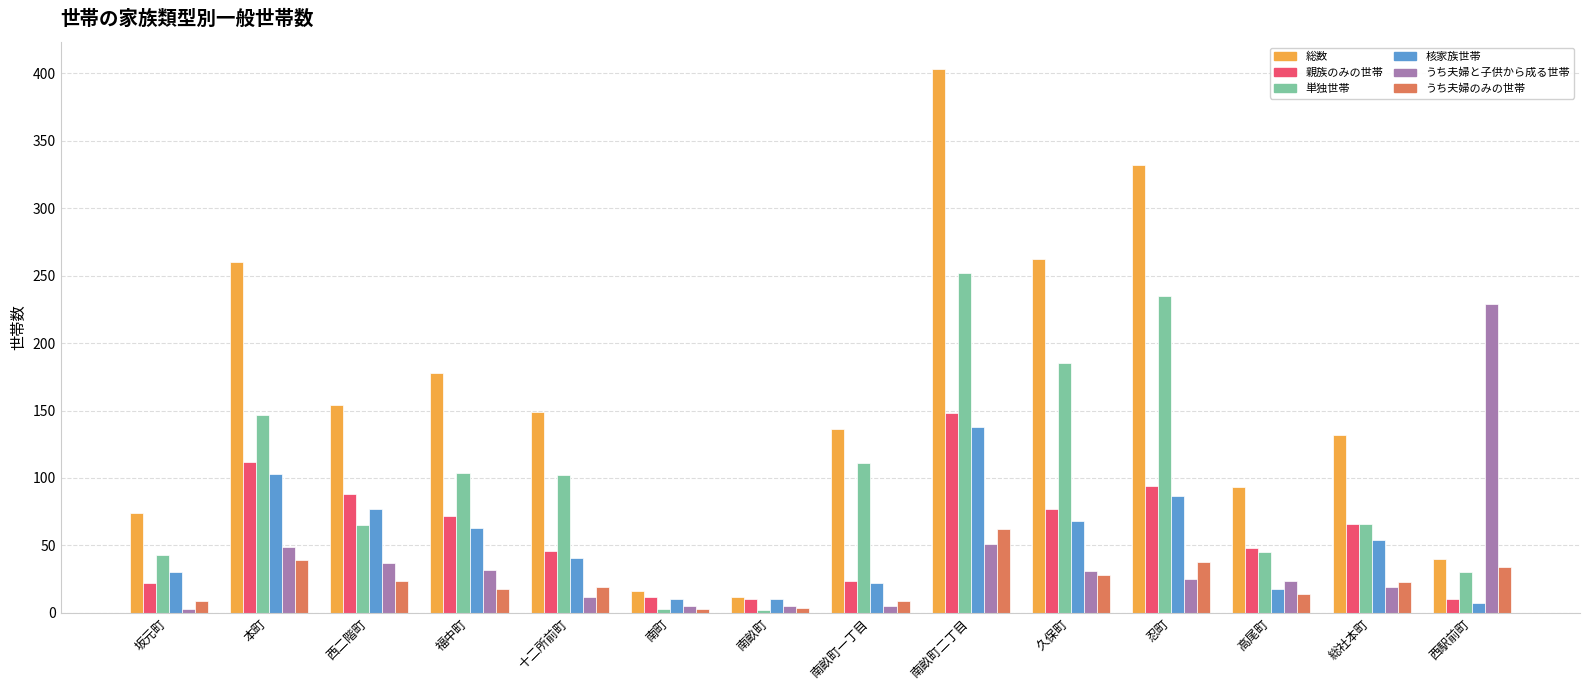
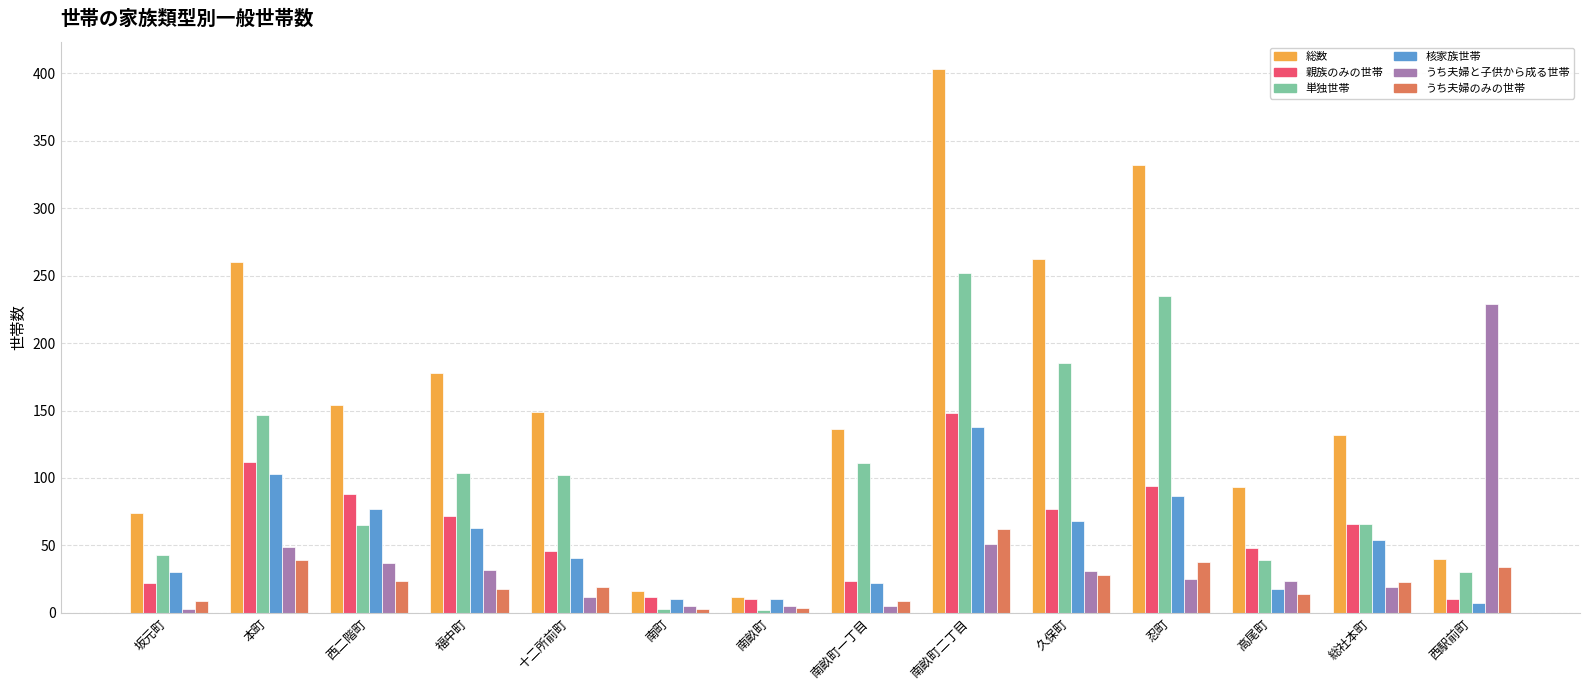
単独世帯, 高尾町: 45 -> 39
